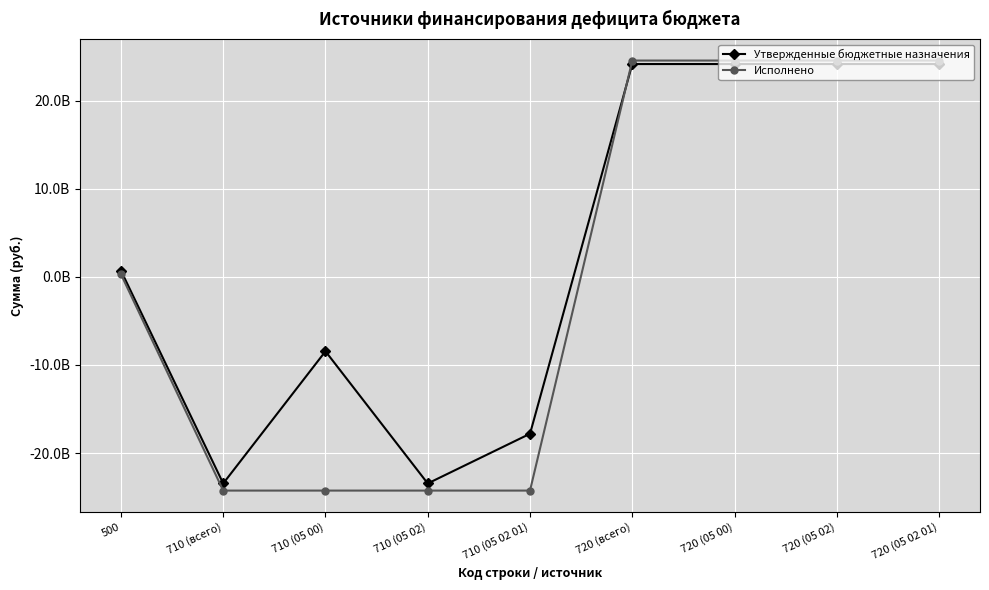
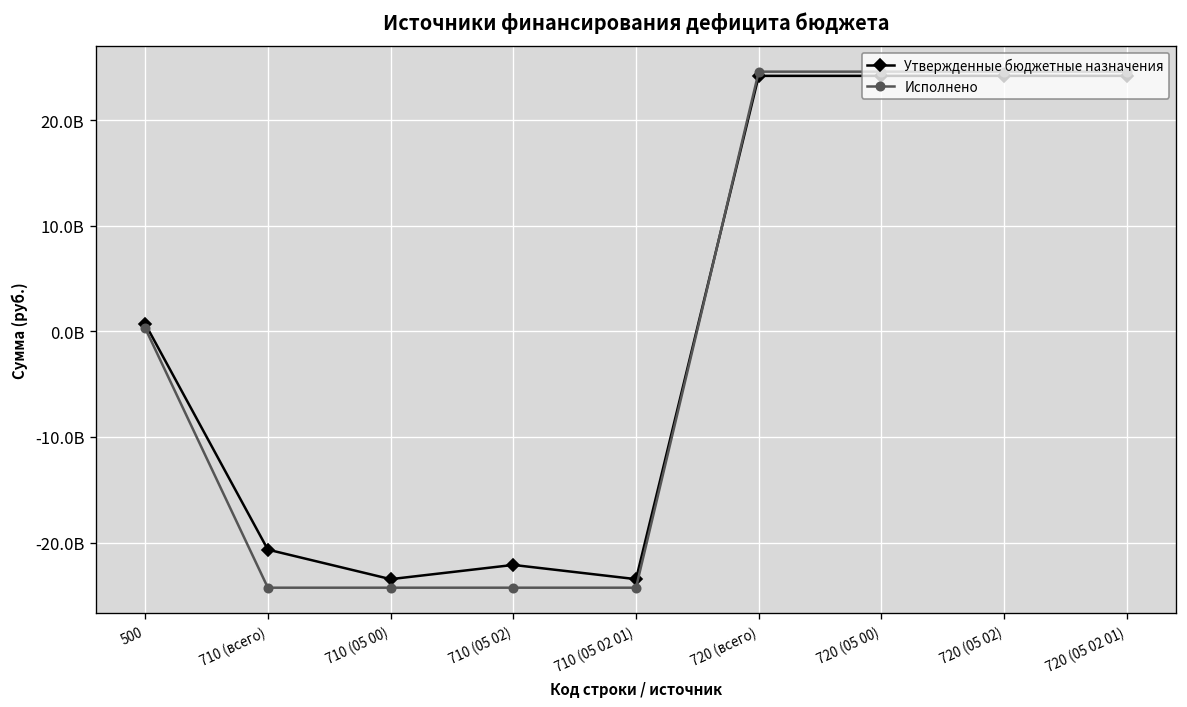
Утвержденные бюджетные назначения, 710 (всего): -23000000000 -> -21000000000
Утвержденные бюджетные назначения, 710 (05 00): -8000000000 -> -23000000000
Утвержденные бюджетные назначения, 710 (05 02): -23000000000 -> -22000000000
Утвержденные бюджетные назначения, 710 (05 02 01): -18000000000 -> -23000000000
